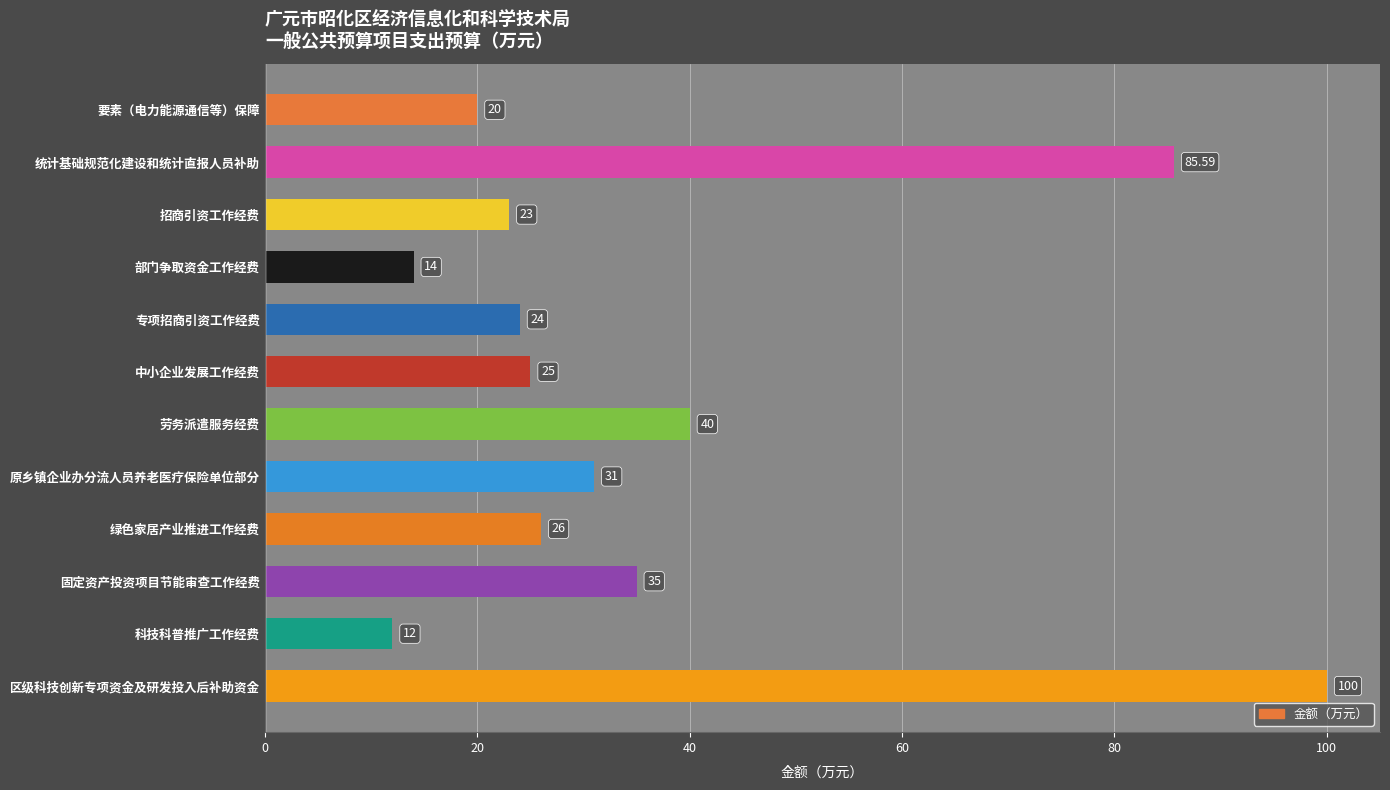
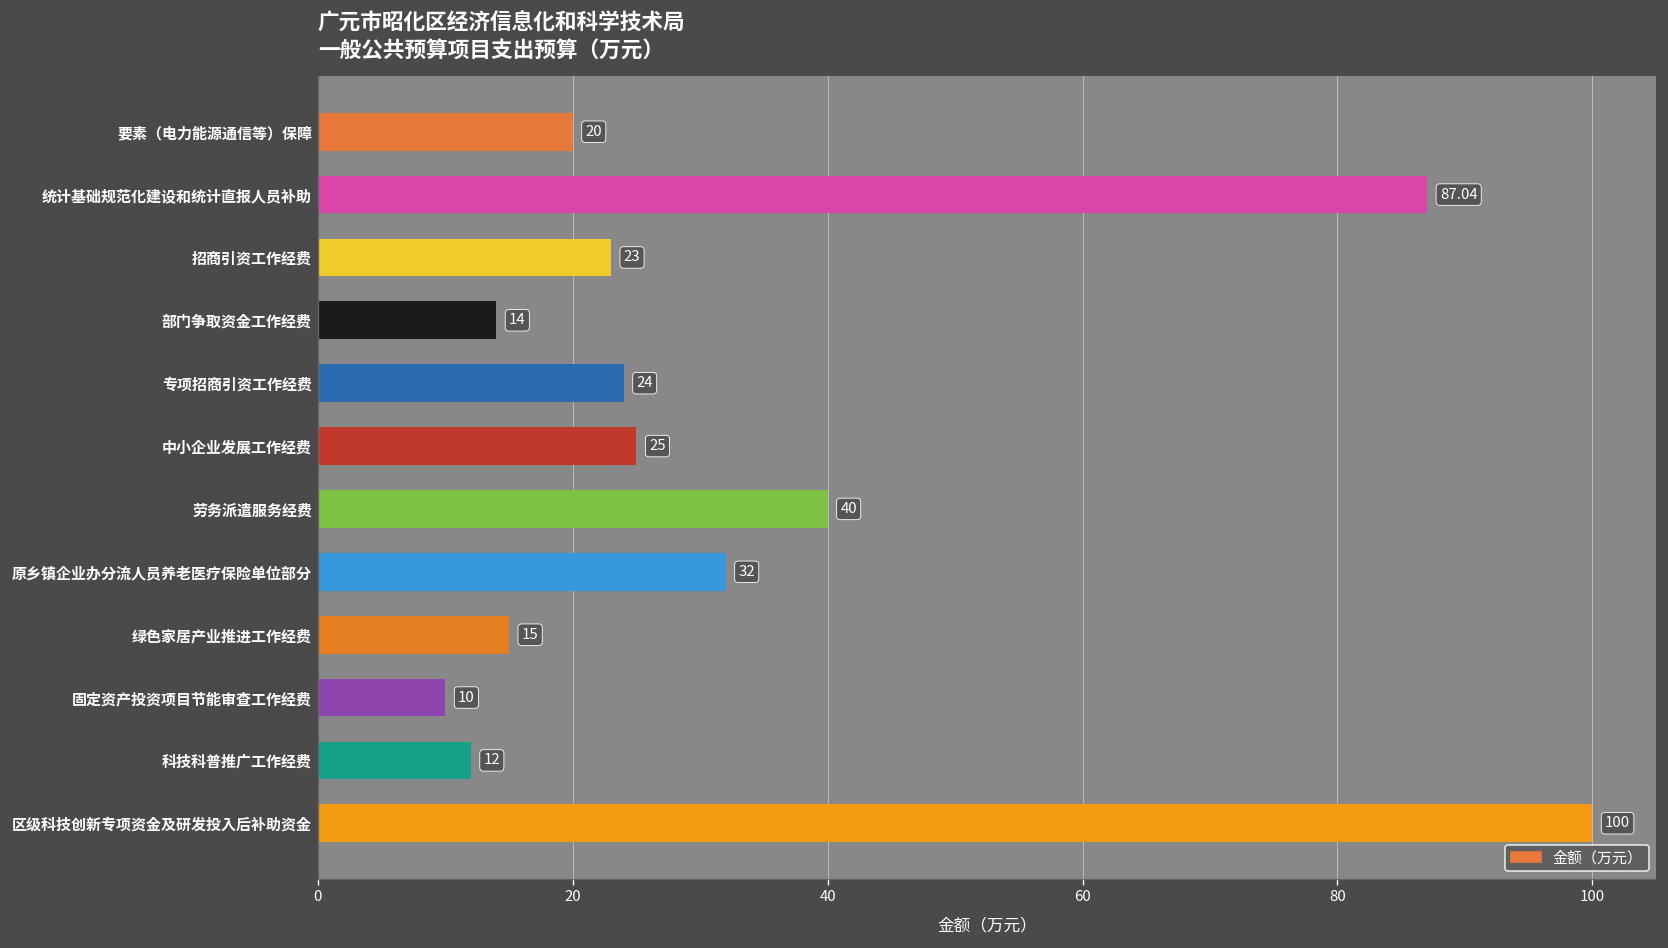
统计基础规范化建设和统计直报人员补助: 85.59 -> 87.04
原乡镇企业办分流人员养老医疗保险单位部分: 31 -> 32
绿色家居产业推进工作经费: 26 -> 15
固定资产投资项目节能审查工作经费: 35 -> 10
